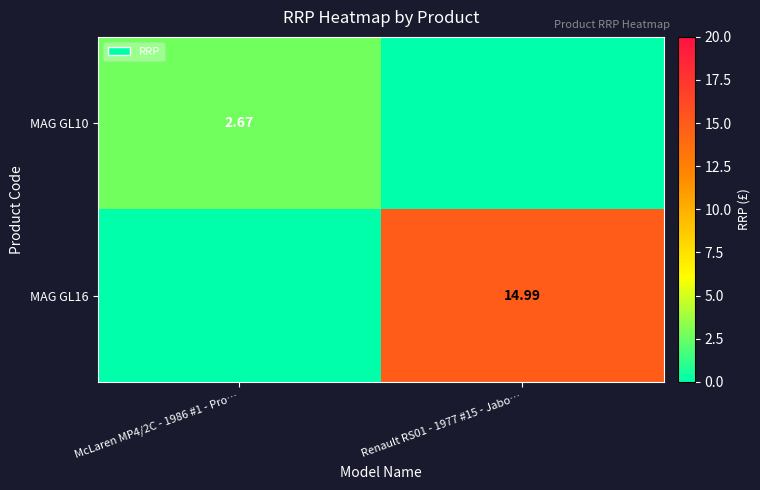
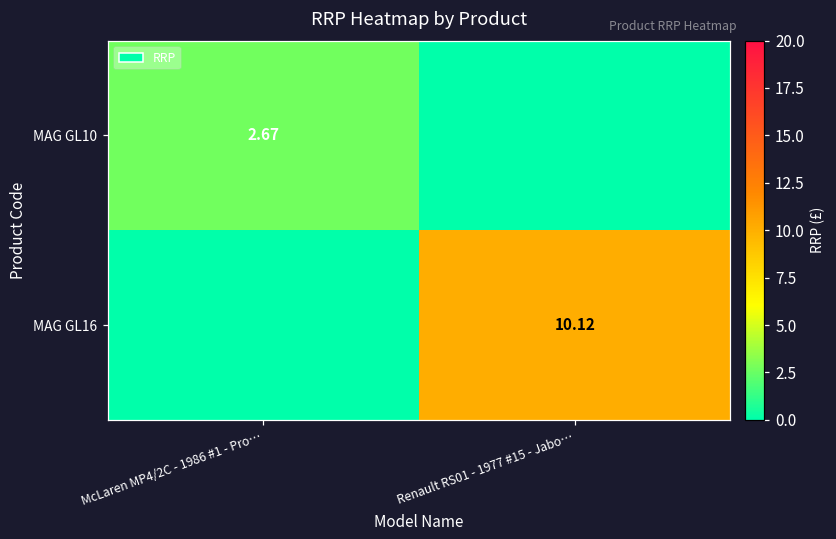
MAG GL16, Renault RS01 - 1977 #15 - Jabo…: 14.99 -> 10.12
